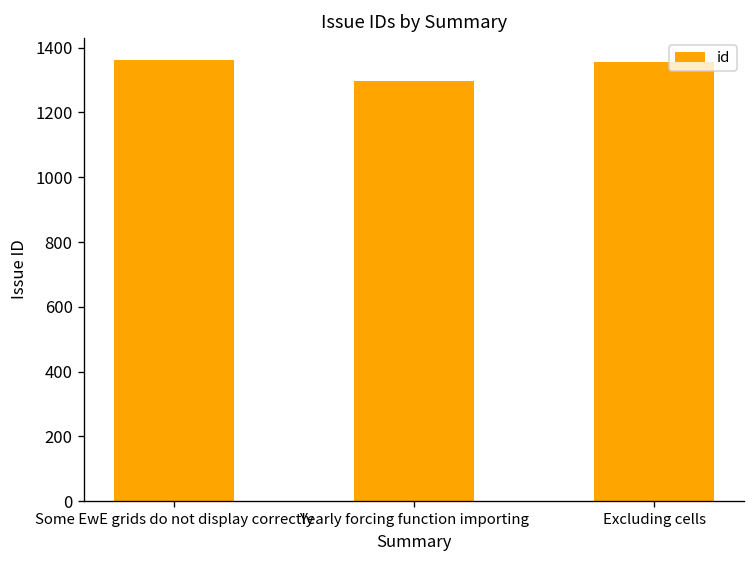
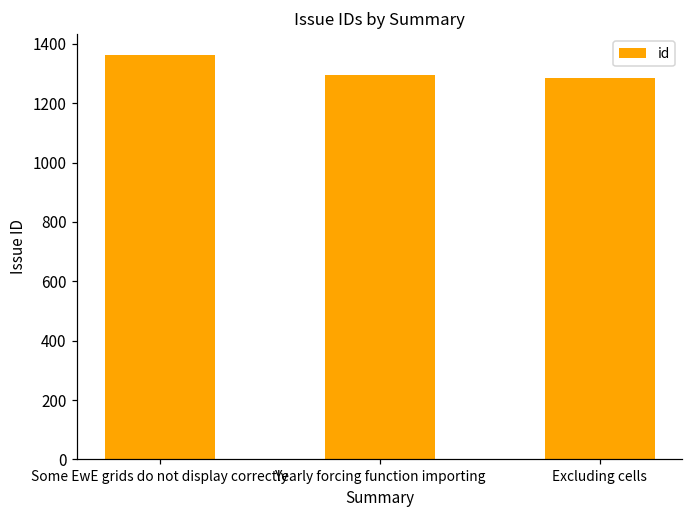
Excluding cells: 1360 -> 1280
